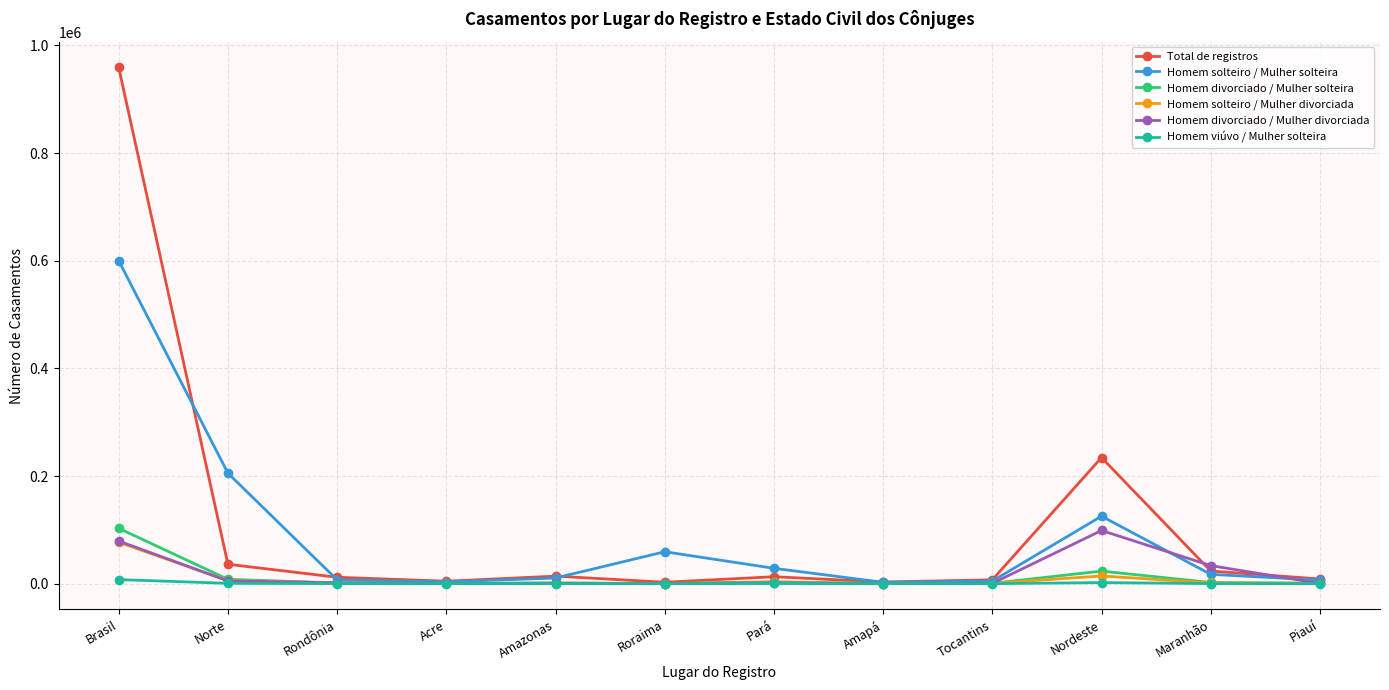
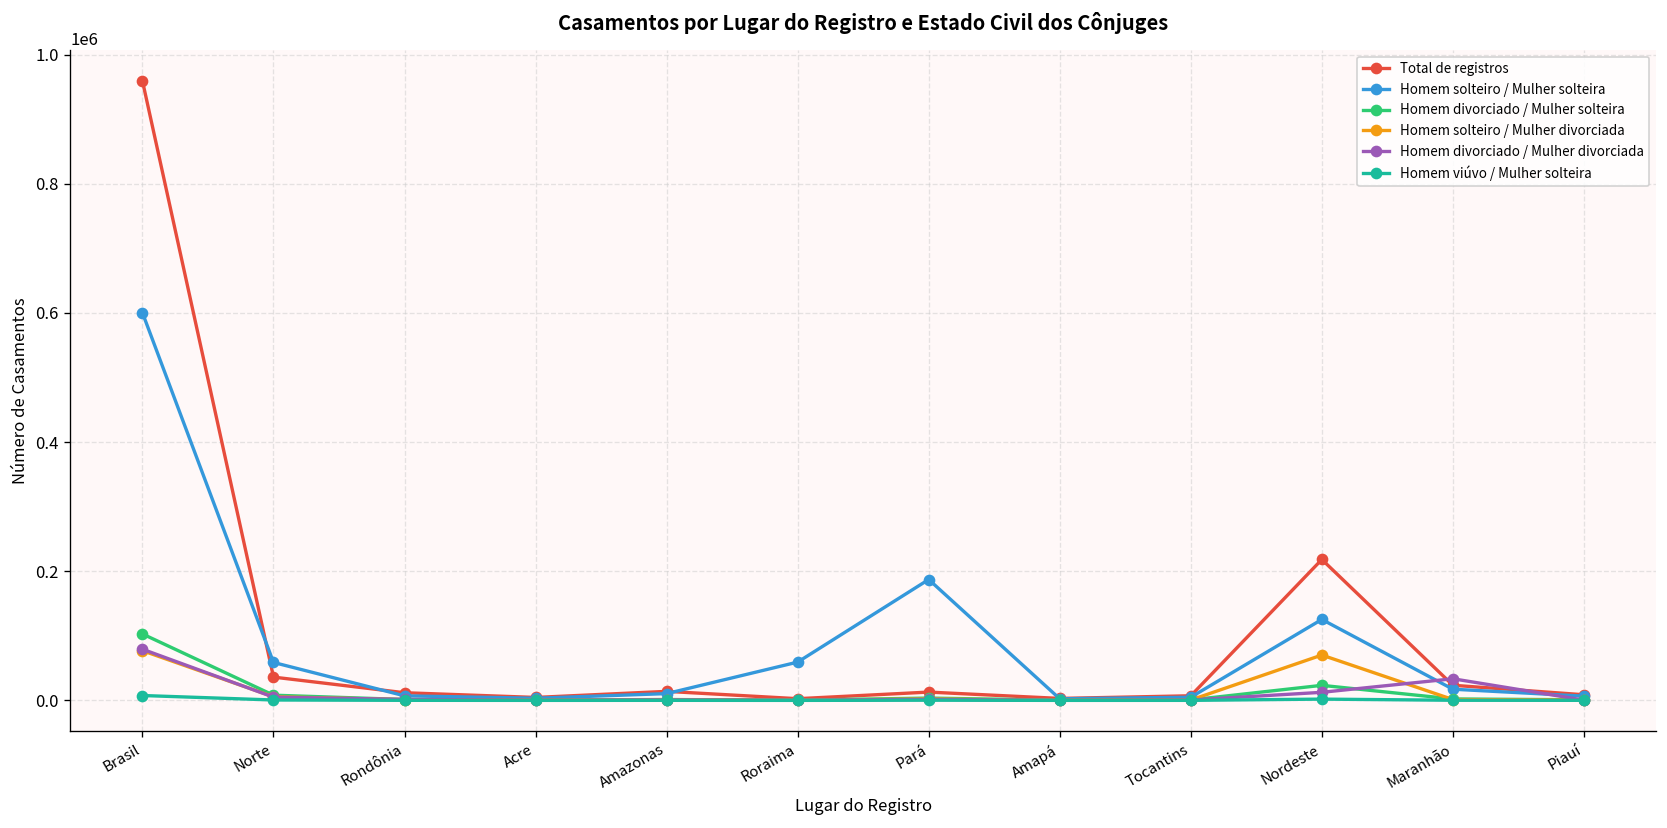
Homem solteiro / Mulher solteira, Norte: 210000 -> 60000
Homem solteiro / Mulher solteira, Pará: 30000 -> 190000
Total de registros, Nordeste: 230000 -> 220000
Homem solteiro / Mulher divorciada, Nordeste: 10000 -> 70000
Homem divorciado / Mulher divorciada, Nordeste: 100000 -> 10000
